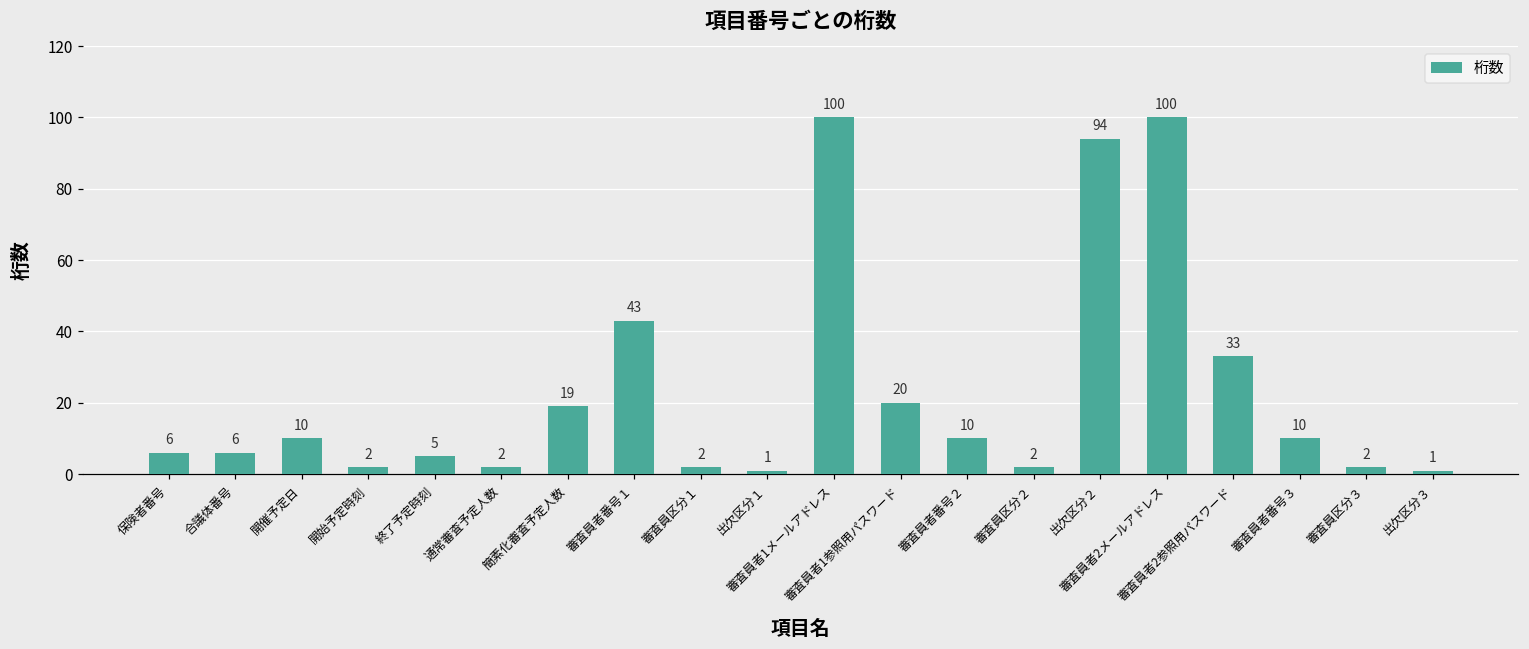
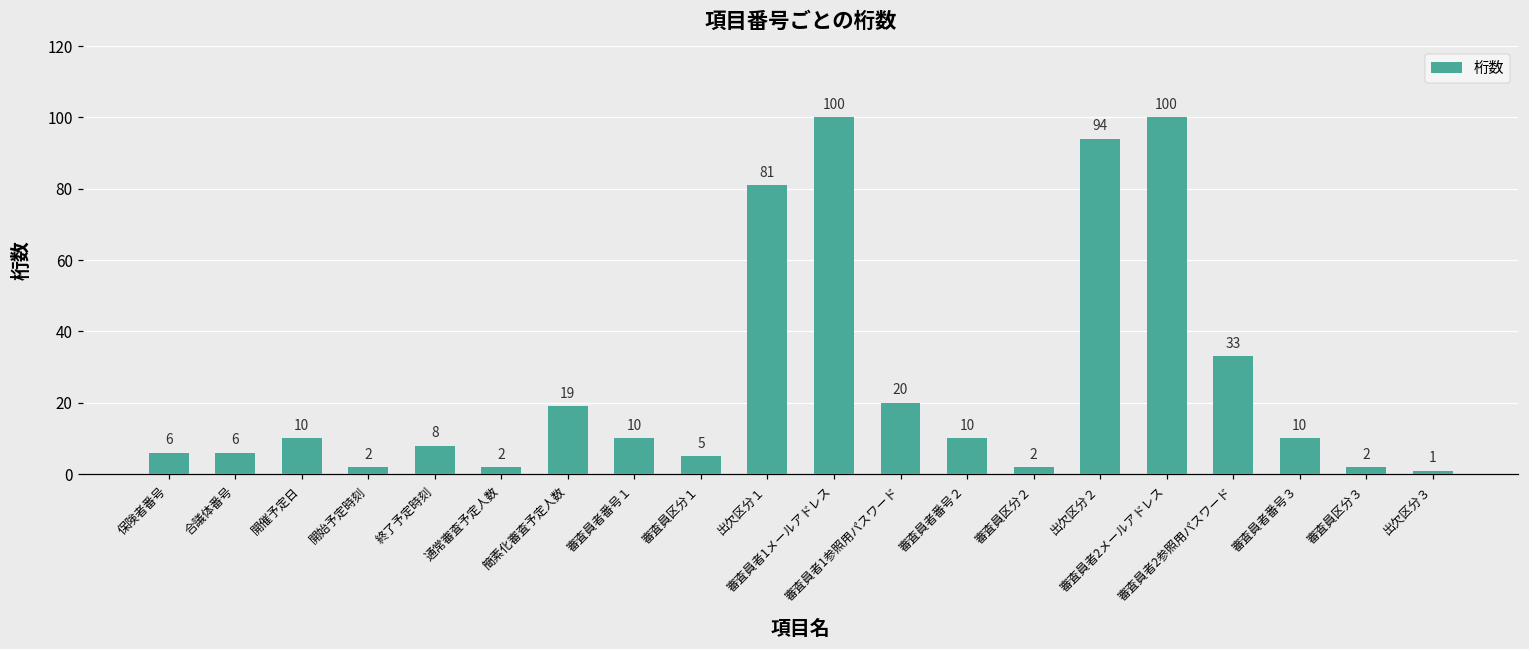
終了予定時刻: 5 -> 8
審査員者番号１: 43 -> 10
審査員区分１: 2 -> 5
出欠区分１: 1 -> 81
